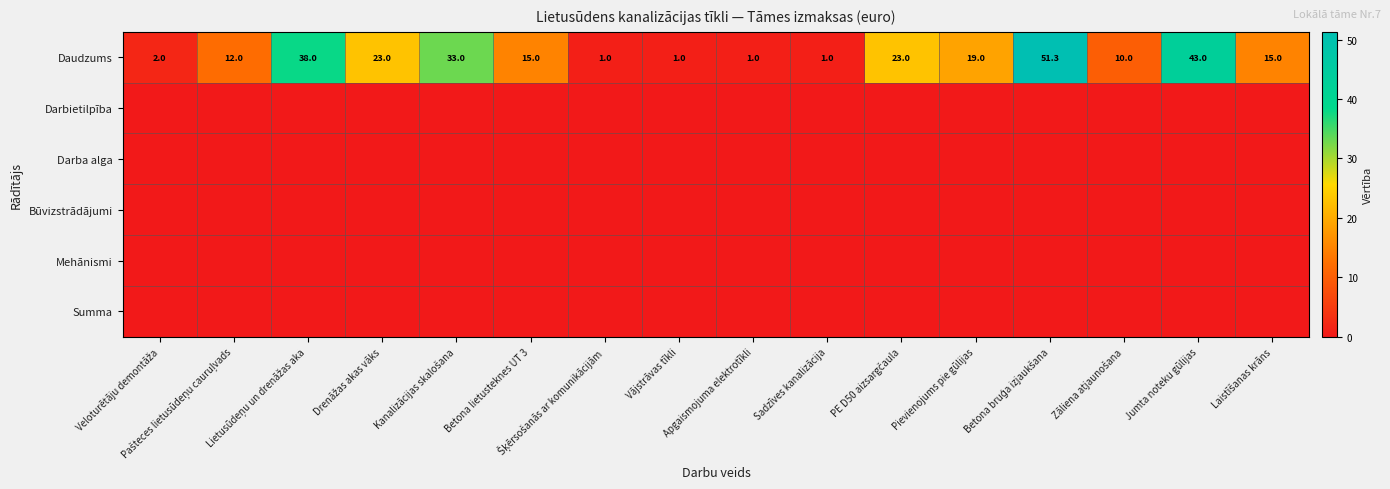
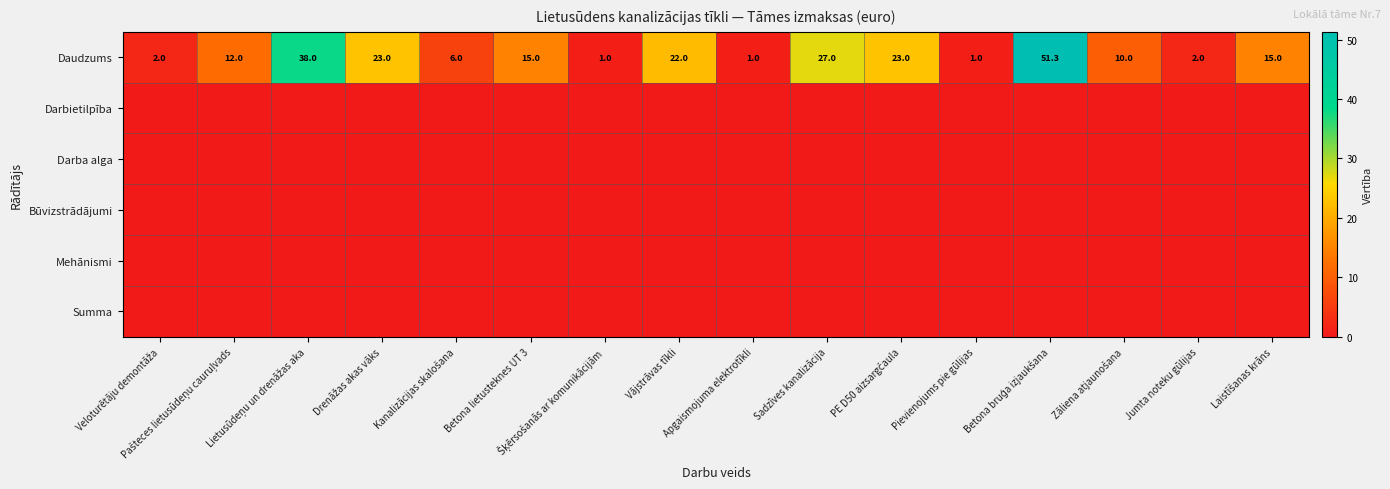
Daudzums, Kanalizācijas skalošana: 33.0 -> 6.0
Daudzums, Vājstrāvas tīkli: 1.0 -> 22.0
Daudzums, Sadzīves kanalizācija: 1.0 -> 27.0
Daudzums, Pievienojums pie gūlijas: 19.0 -> 1.0
Daudzums, Jumta noteku gūlijas: 43.0 -> 2.0
